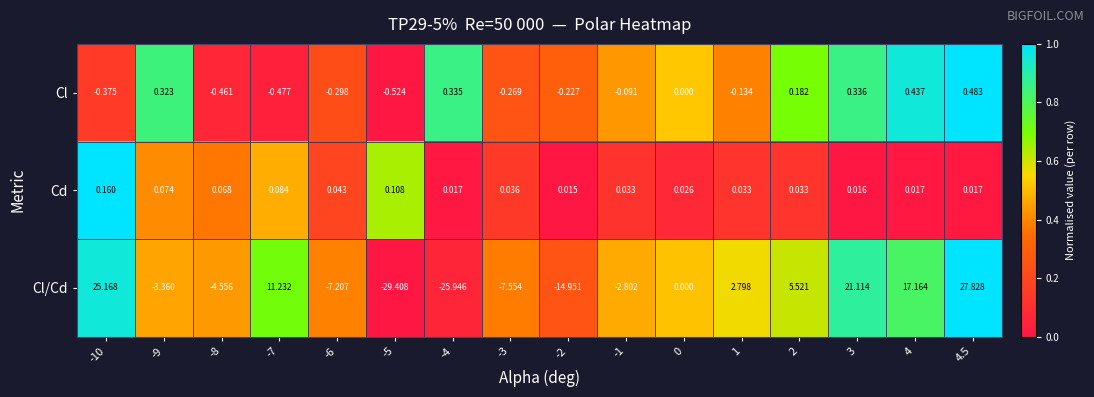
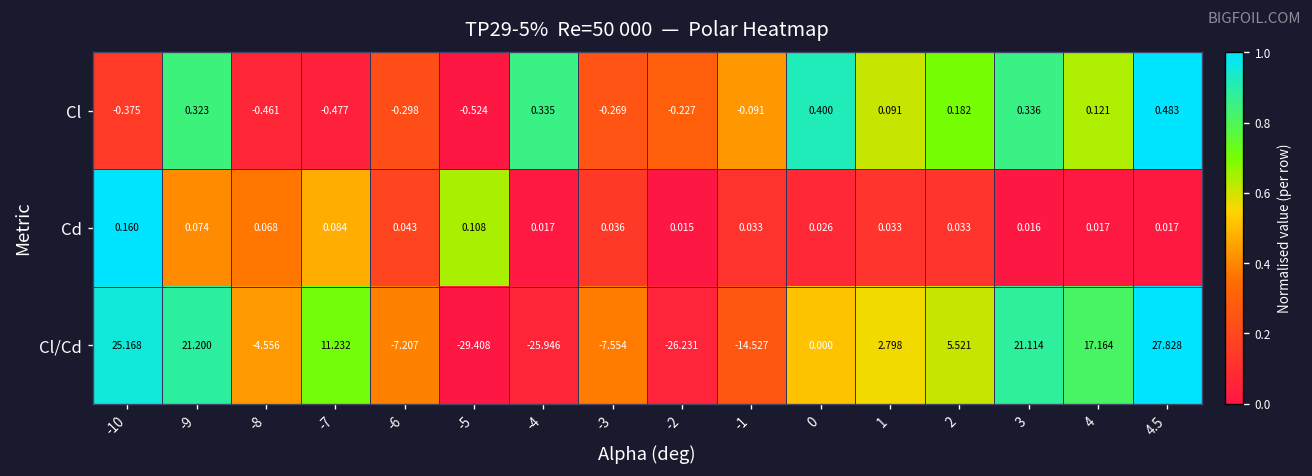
Cl, 0: 0.000 -> 0.400
Cl, 1: -0.134 -> 0.091
Cl, 4: 0.437 -> 0.121
Cl/Cd, -9: -3.360 -> 21.200
Cl/Cd, -2: -14.951 -> -26.231
Cl/Cd, -1: -2.802 -> -14.527
